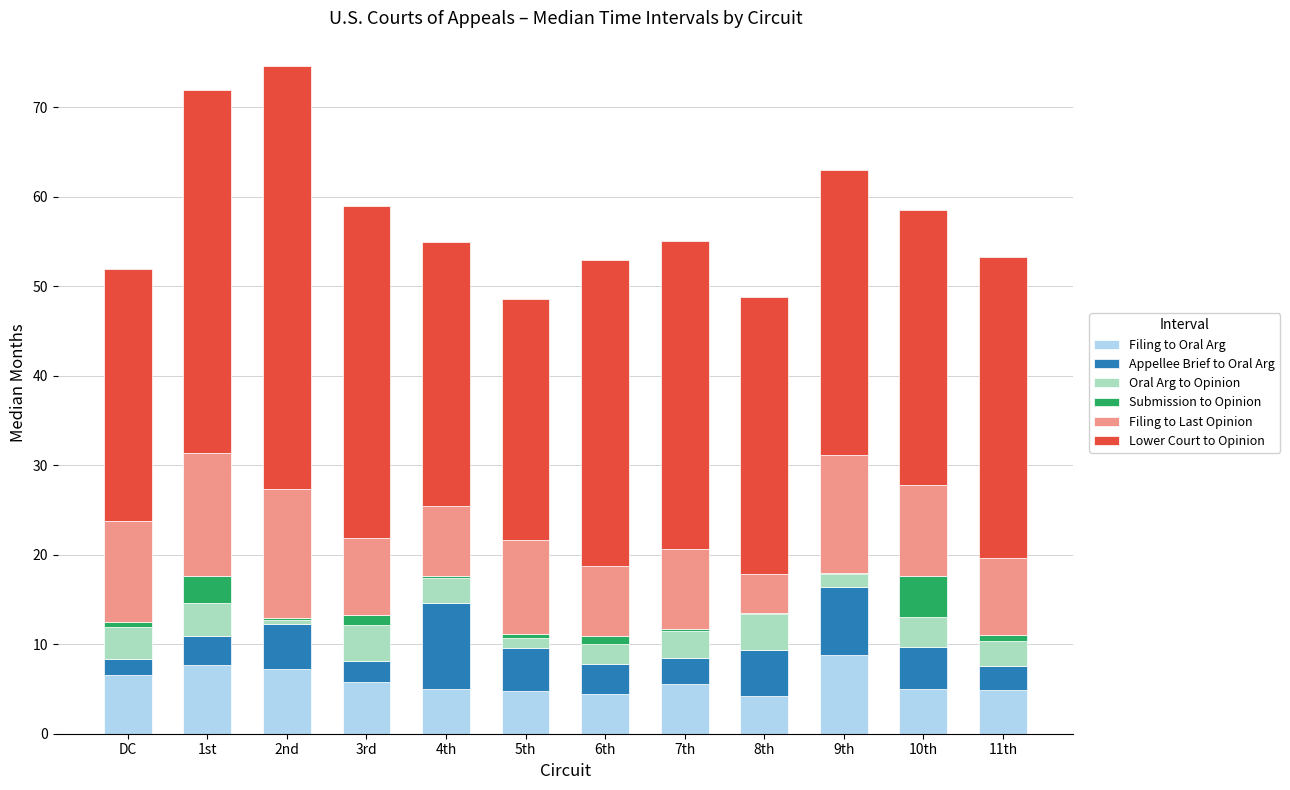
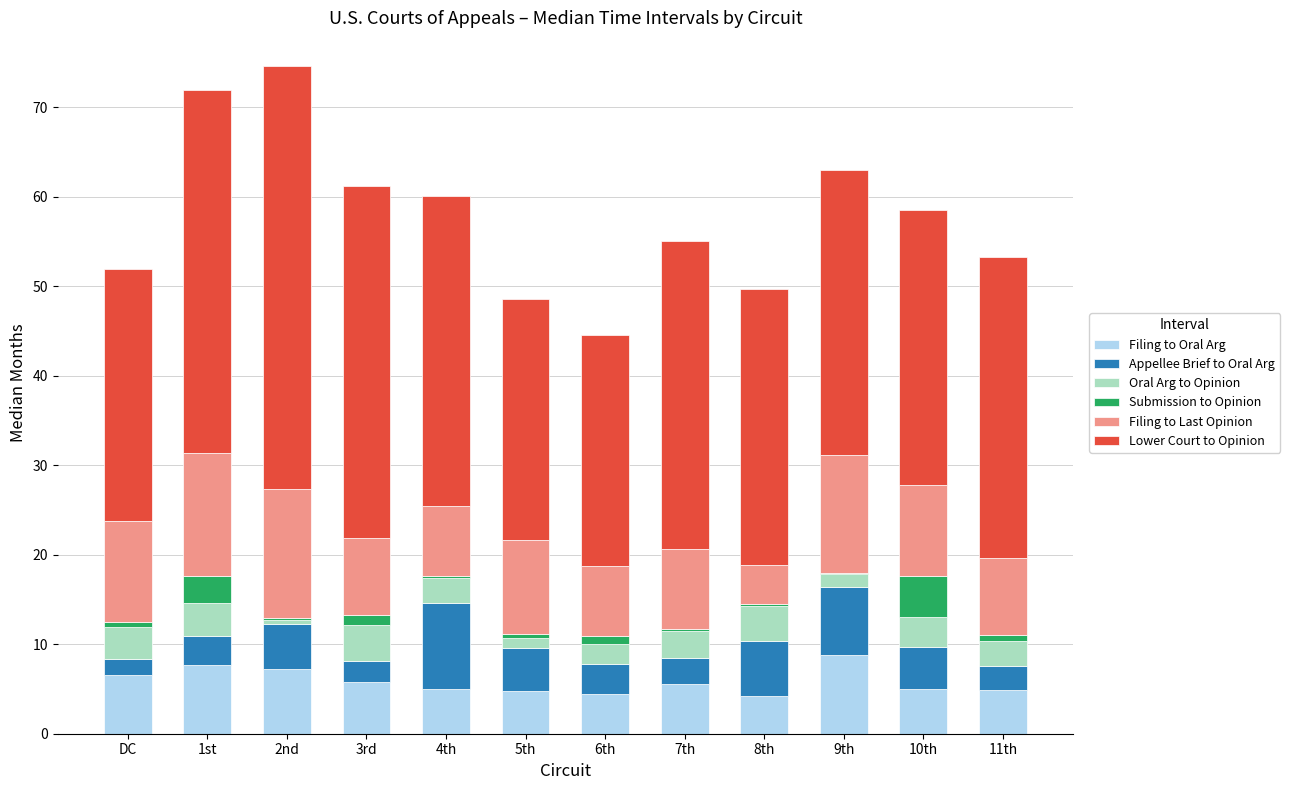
Lower Court to Opinion, 3rd: 37 -> 39
Lower Court to Opinion, 4th: 30 -> 35
Lower Court to Opinion, 6th: 34 -> 26
Appellee Brief to Oral Arg, 8th: 5 -> 6
